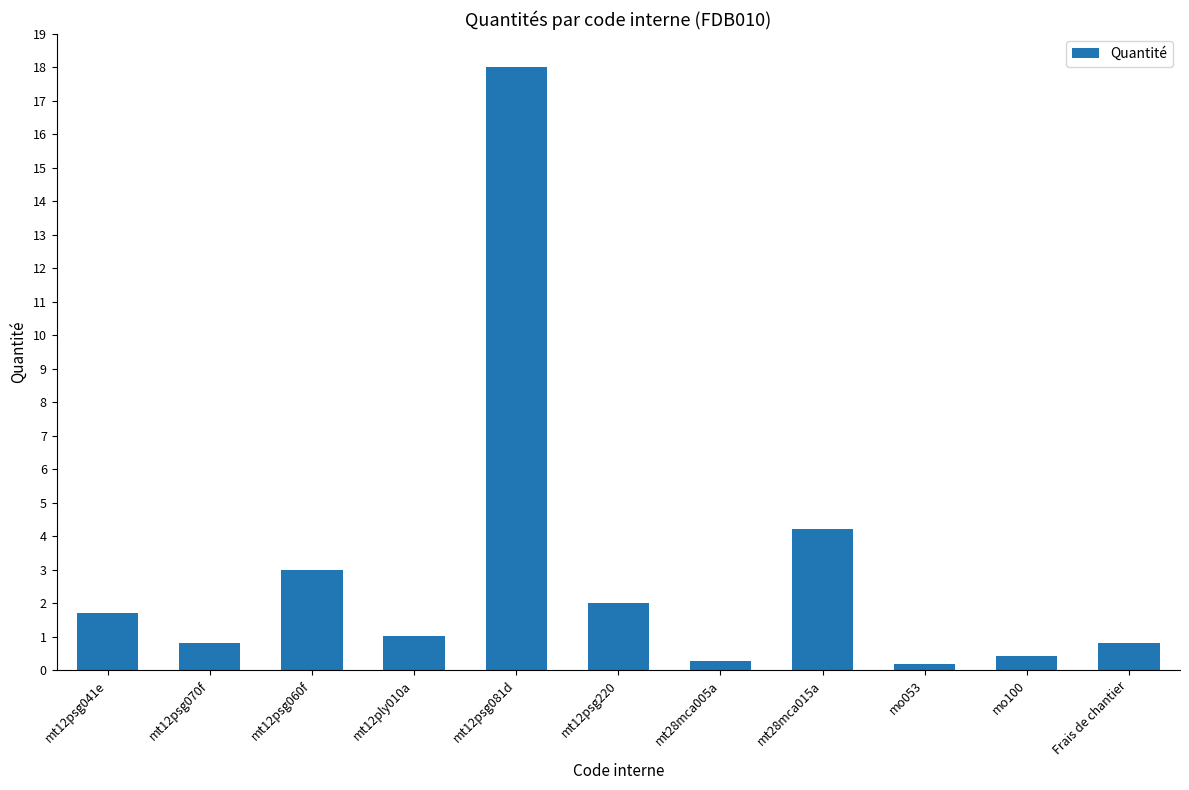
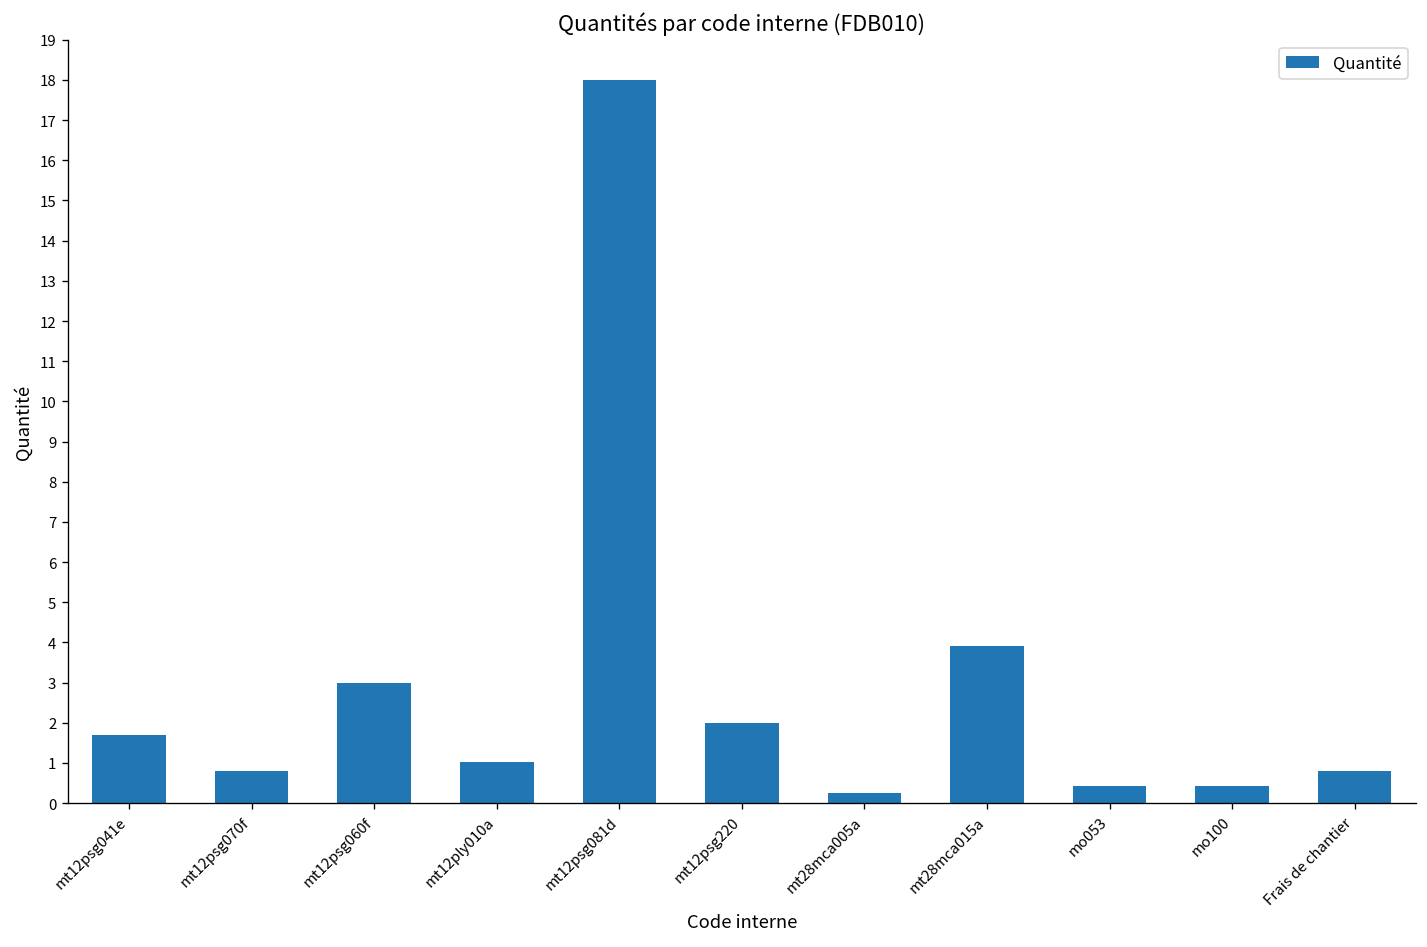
mt28mca015a: 4.2 -> 3.9
mo053: 0.2 -> 0.4
